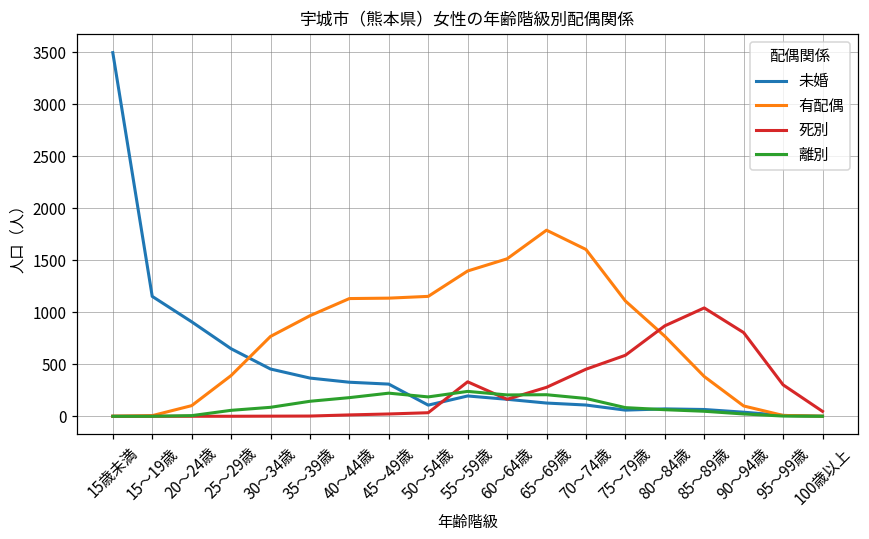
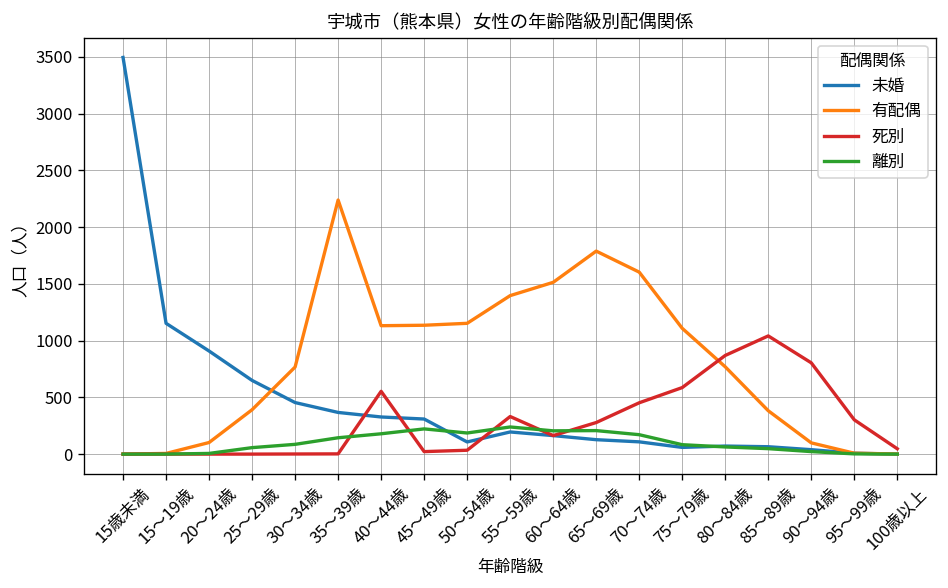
有配偶, 35～39歳: 1000 -> 2200
死別, 40～44歳: 0 -> 600
